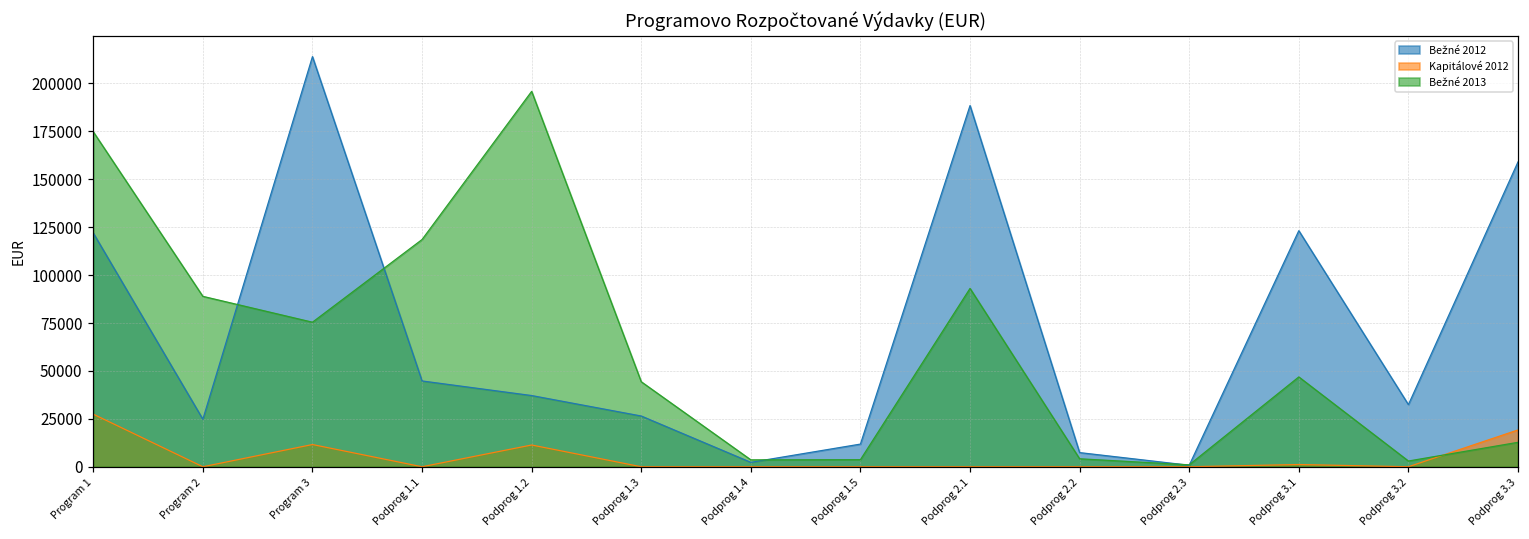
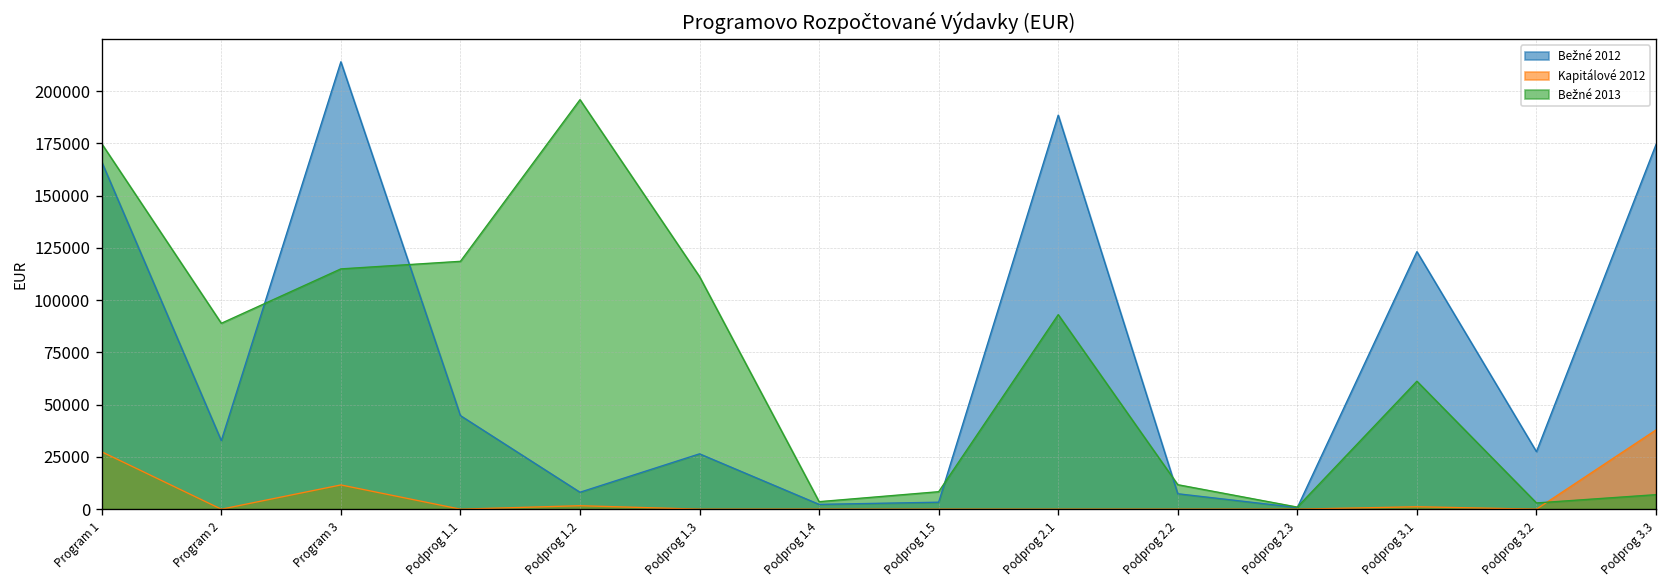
Bežné 2012, Program 1: 122000 -> 166000
Bežné 2012, Program 2: 25000 -> 33000
Bežné 2013, Program 3: 75000 -> 115000
Bežné 2012, Podprog 1.2: 37000 -> 8000
Kapitálové 2012, Podprog 1.2: 11000 -> 2000
Bežné 2013, Podprog 1.3: 44000 -> 111000
Bežné 2012, Podprog 1.5: 12000 -> 3000
Bežné 2013, Podprog 1.5: 4000 -> 8000
Bežné 2013, Podprog 2.2: 4000 -> 12000
Bežné 2013, Podprog 3.1: 47000 -> 61000
Bežné 2012, Podprog 3.2: 32000 -> 28000
Bežné 2012, Podprog 3.3: 159000 -> 174000
Kapitálové 2012, Podprog 3.3: 19000 -> 38000
Bežné 2013, Podprog 3.3: 13000 -> 7000
